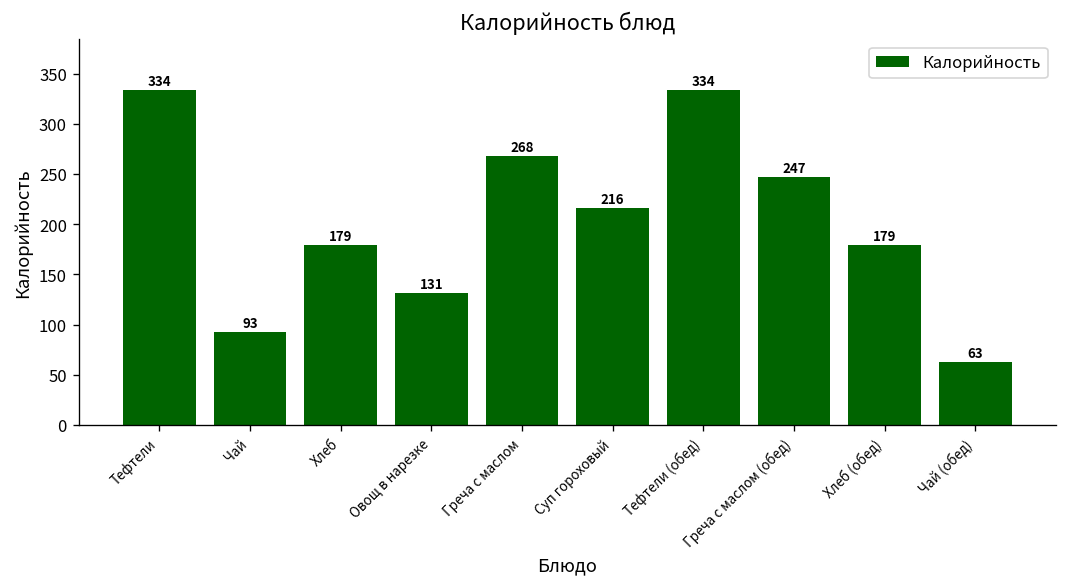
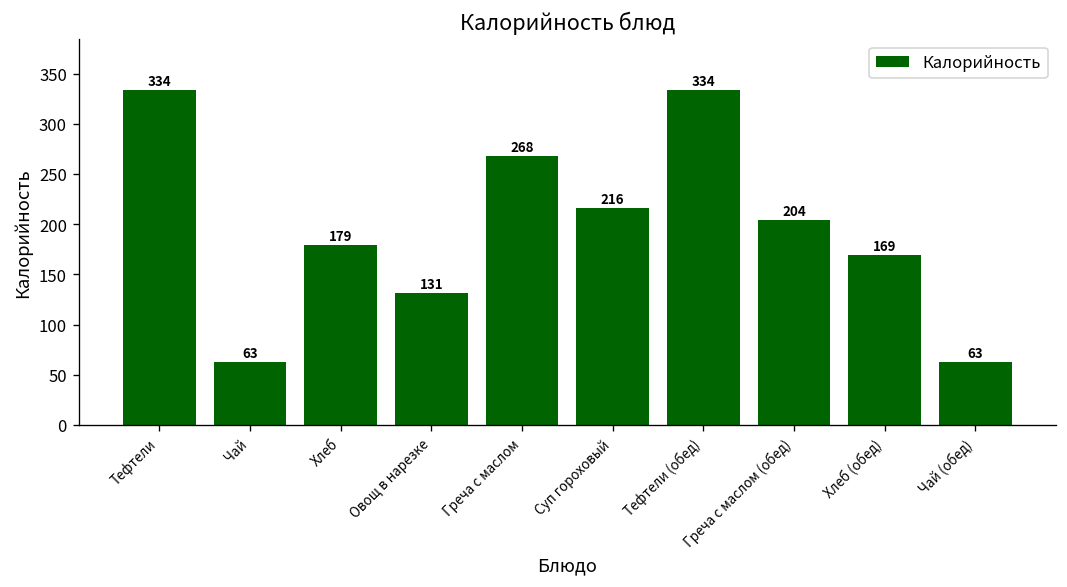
Чай: 93 -> 63
Греча с маслом (обед): 247 -> 204
Хлеб (обед): 179 -> 169
